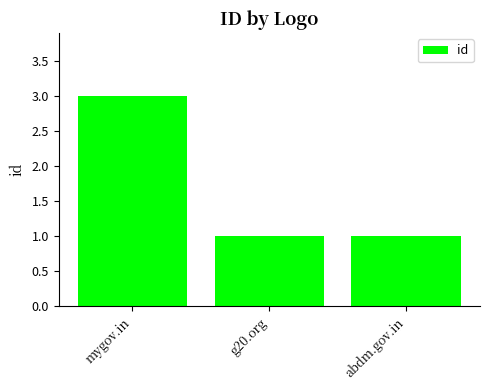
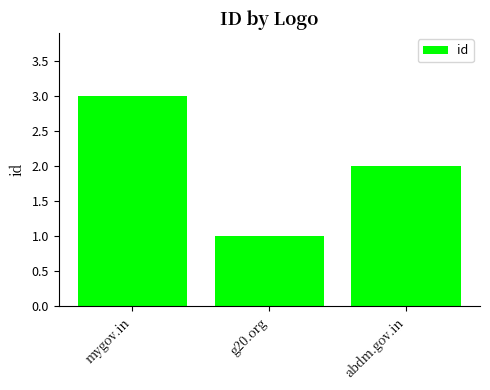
abdm.gov.in: 1 -> 2
